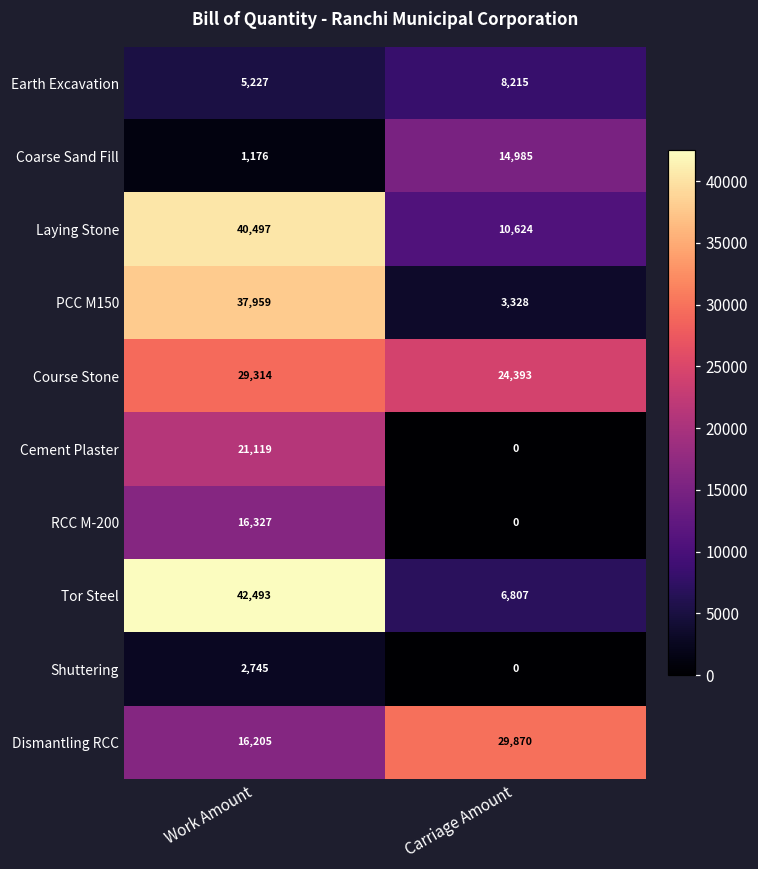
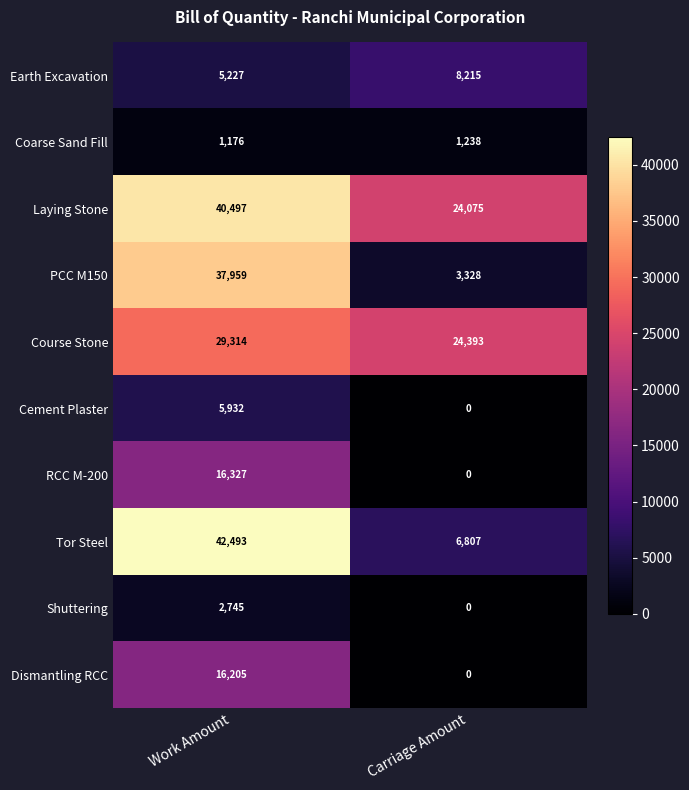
Coarse Sand Fill, Carriage Amount: 14,985 -> 1,238
Laying Stone, Carriage Amount: 10,624 -> 24,075
Cement Plaster, Work Amount: 21,119 -> 5,932
Dismantling RCC, Carriage Amount: 29,870 -> 0
